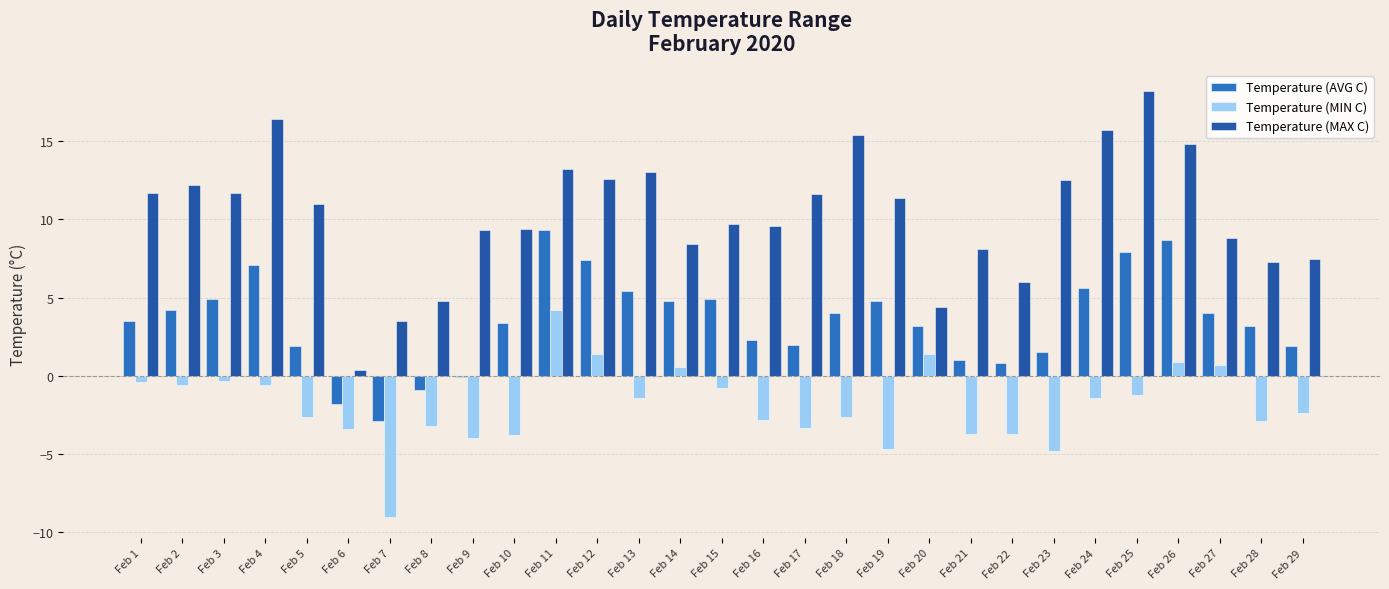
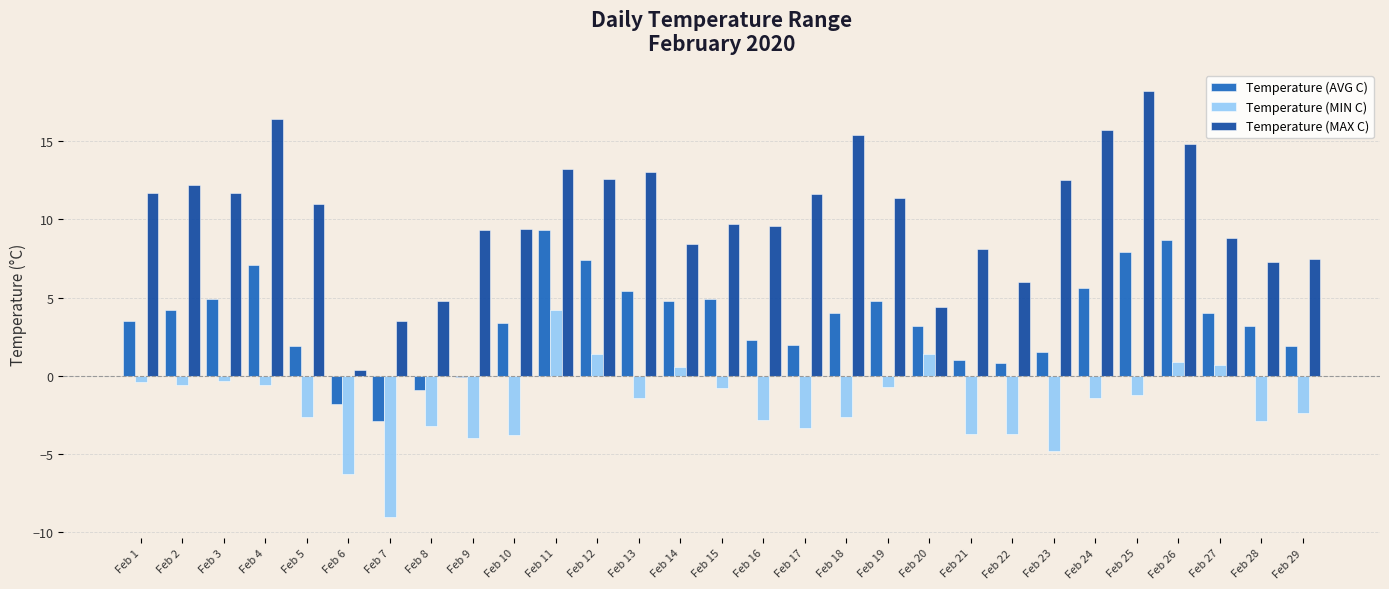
Temperature (MIN C), Feb 6: -3.4 -> -6.3
Temperature (MIN C), Feb 19: -4.7 -> -0.7
